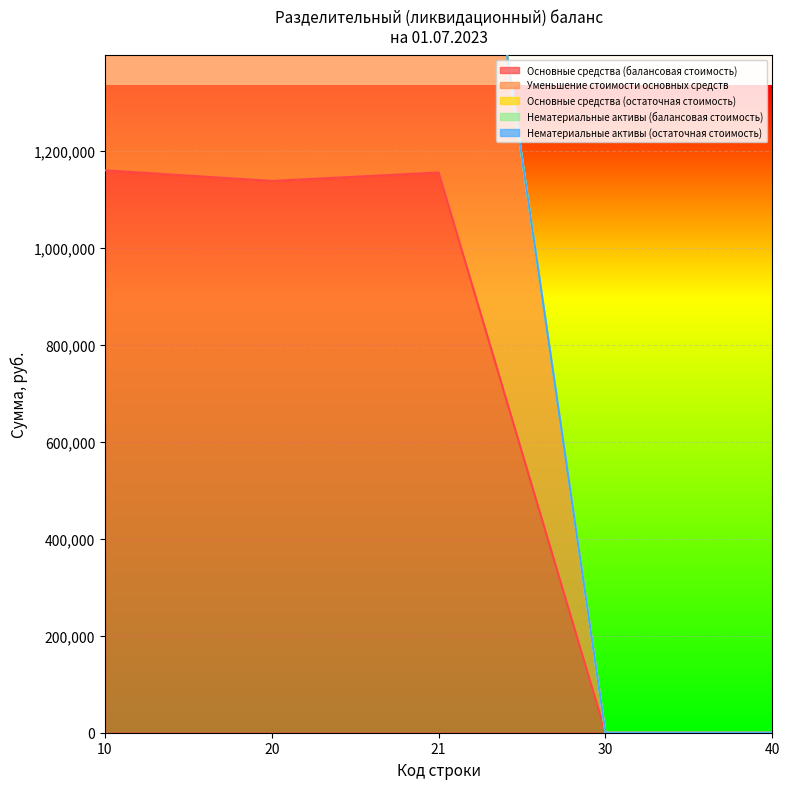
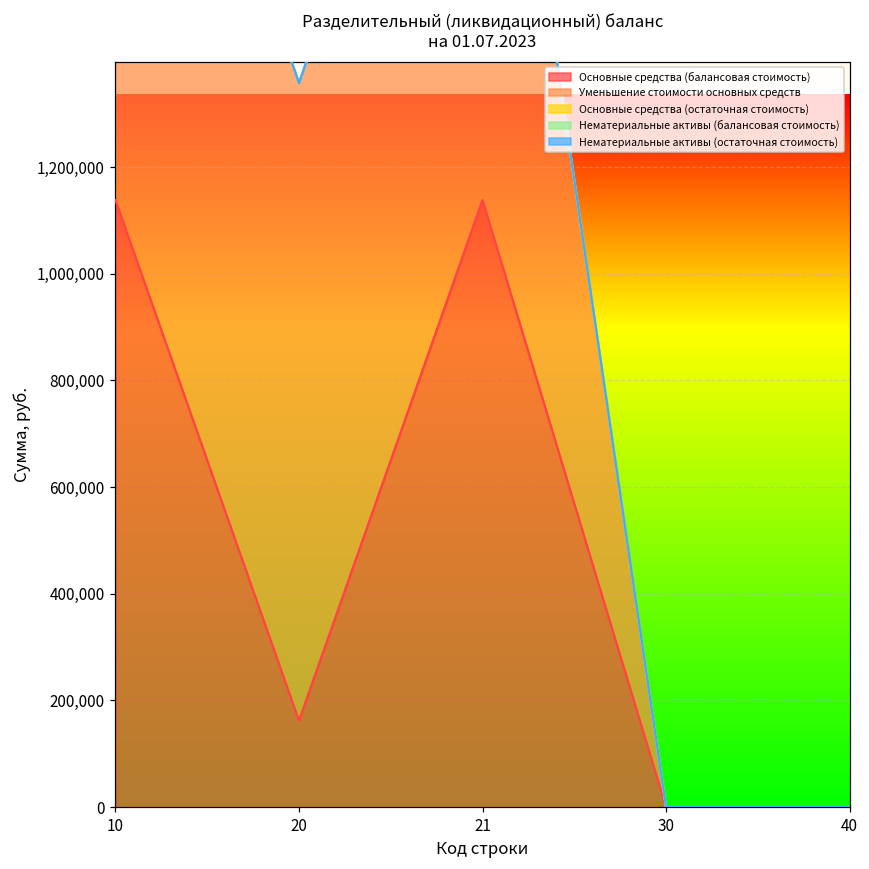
Основные средства (балансовая стоимость), 10: 1,160,000 -> 1,140,000
Основные средства (балансовая стоимость), 20: 1,140,000 -> 160,000
Основные средства (балансовая стоимость), 21: 1,160,000 -> 1,140,000
